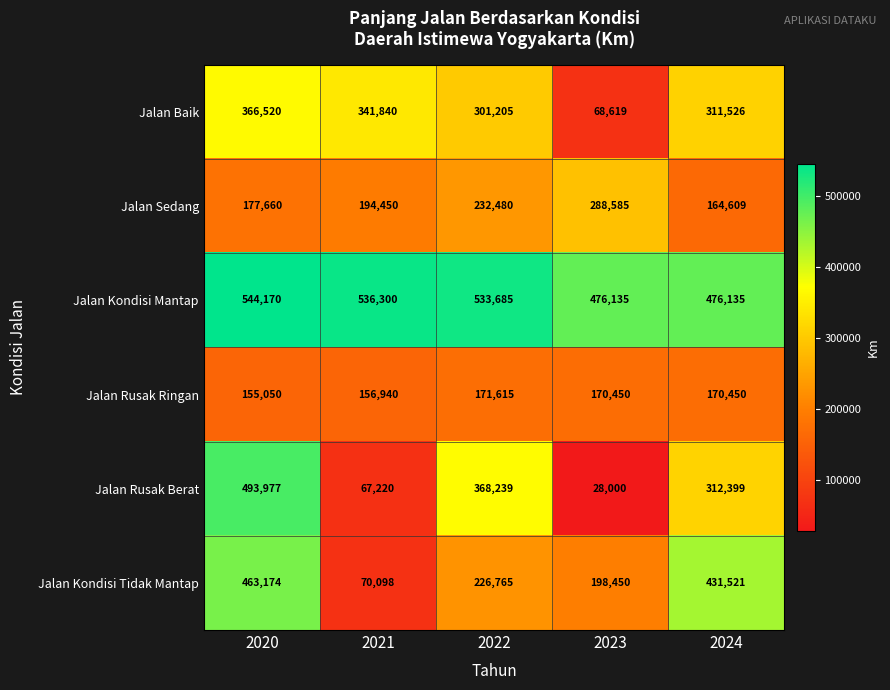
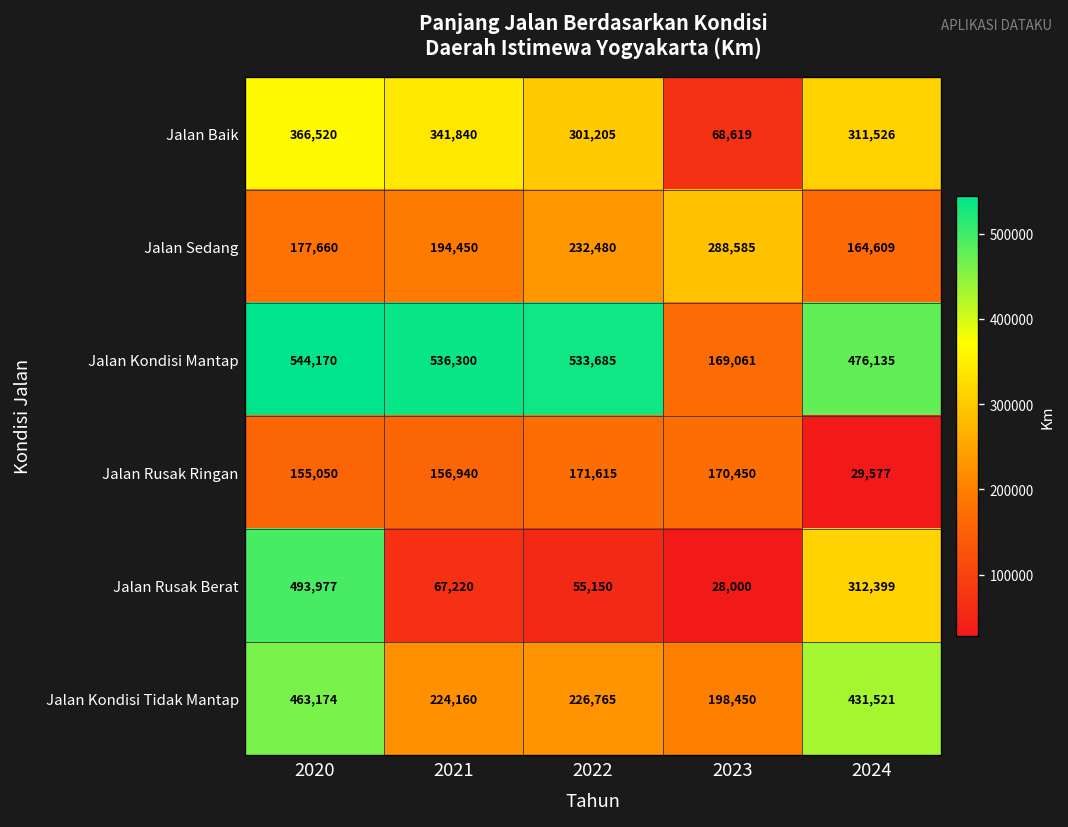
Jalan Kondisi Mantap, 2023: 476,135 -> 169,061
Jalan Rusak Ringan, 2024: 170,450 -> 29,577
Jalan Rusak Berat, 2022: 368,239 -> 55,150
Jalan Kondisi Tidak Mantap, 2021: 70,098 -> 224,160
